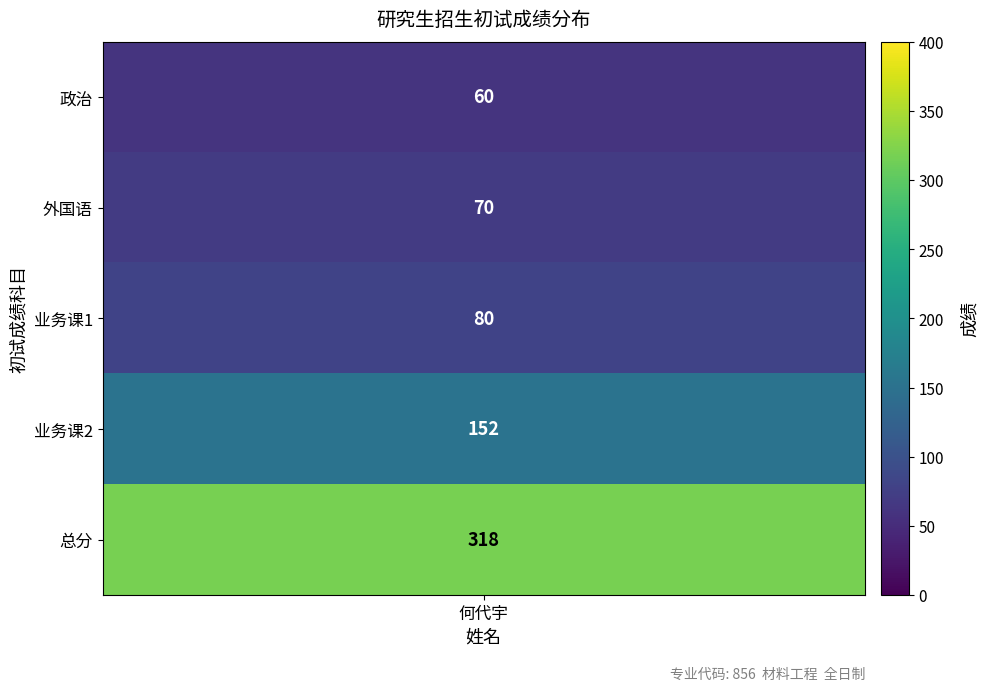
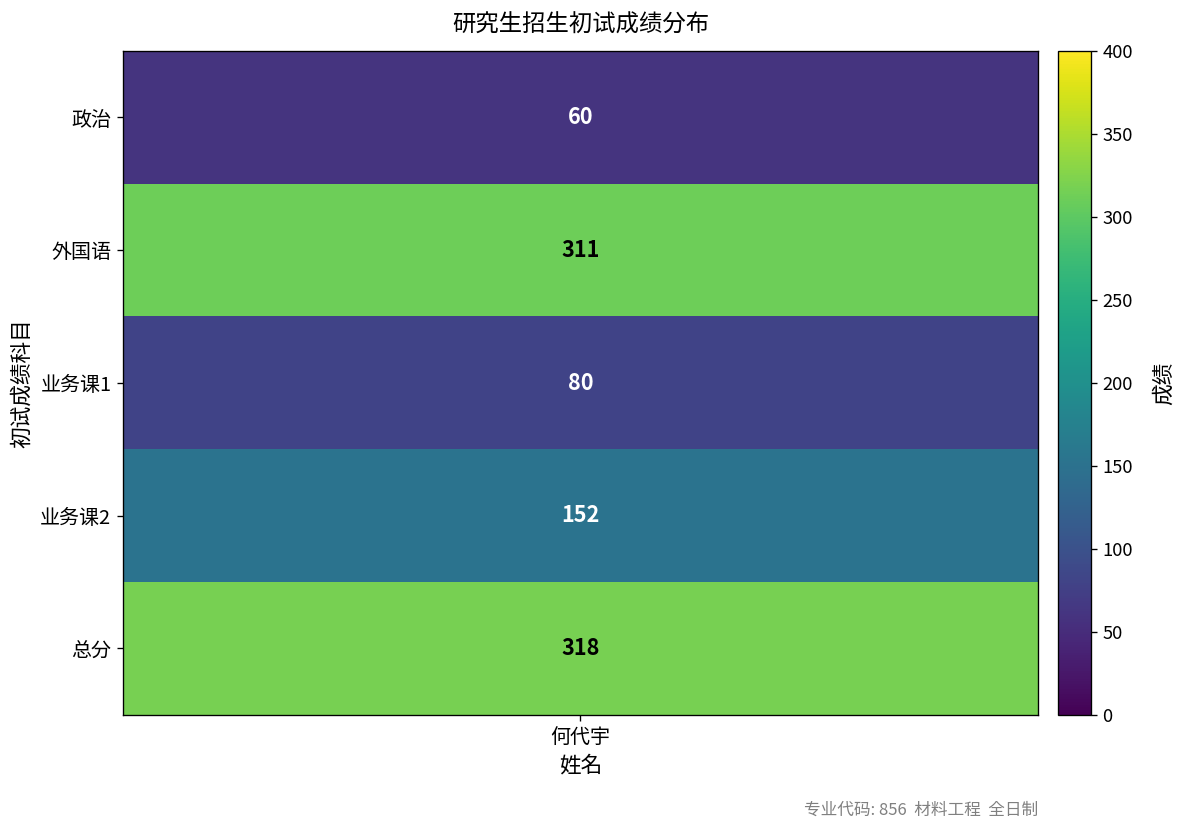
外国语, 何代宇: 70 -> 311
